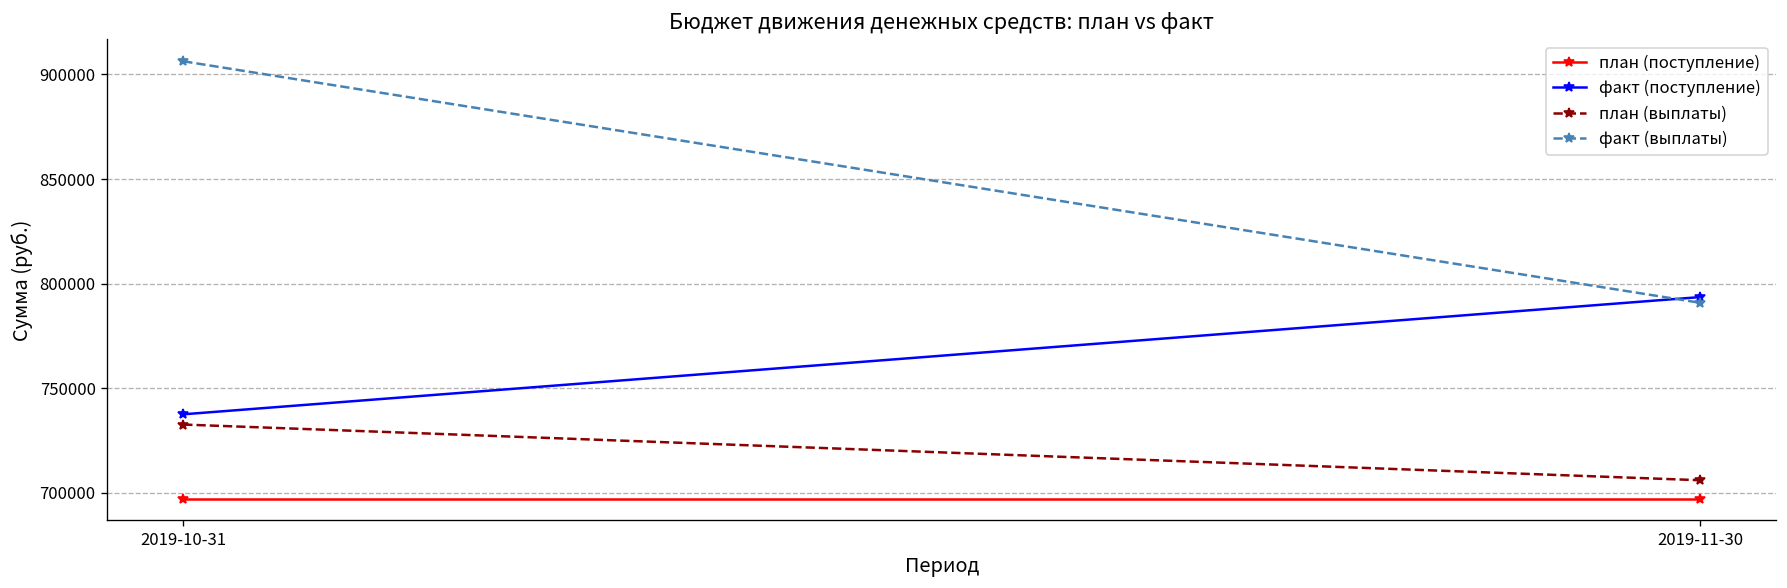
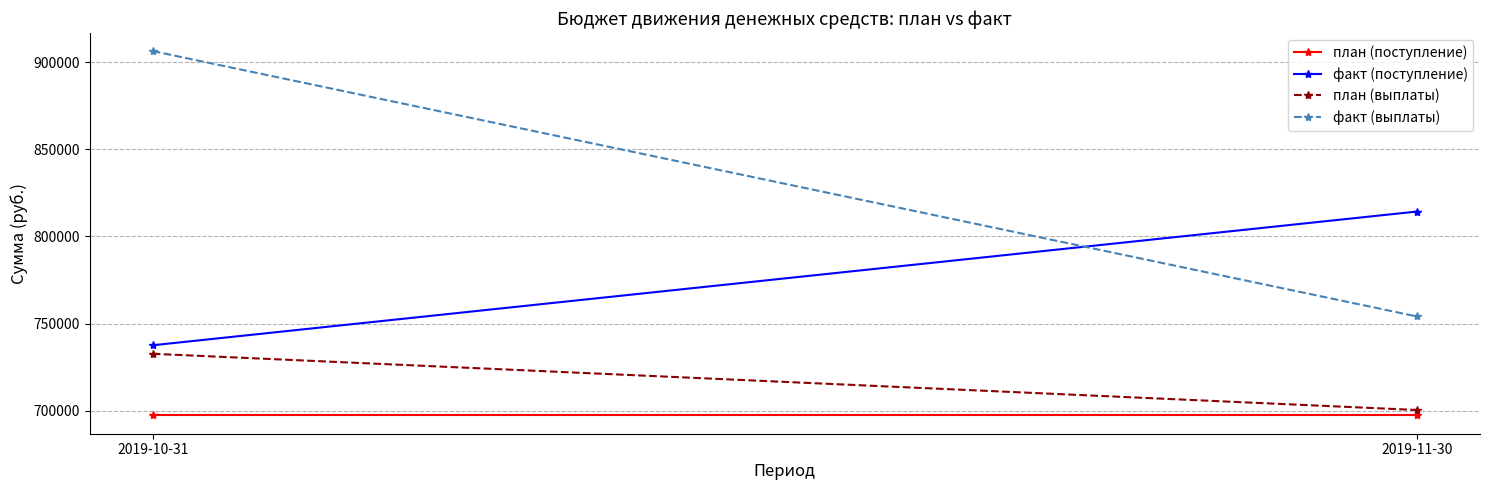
факт (поступление), 2019-11-30: 794000 -> 814000
план (выплаты), 2019-11-30: 706000 -> 700000
факт (выплаты), 2019-11-30: 791000 -> 754000
